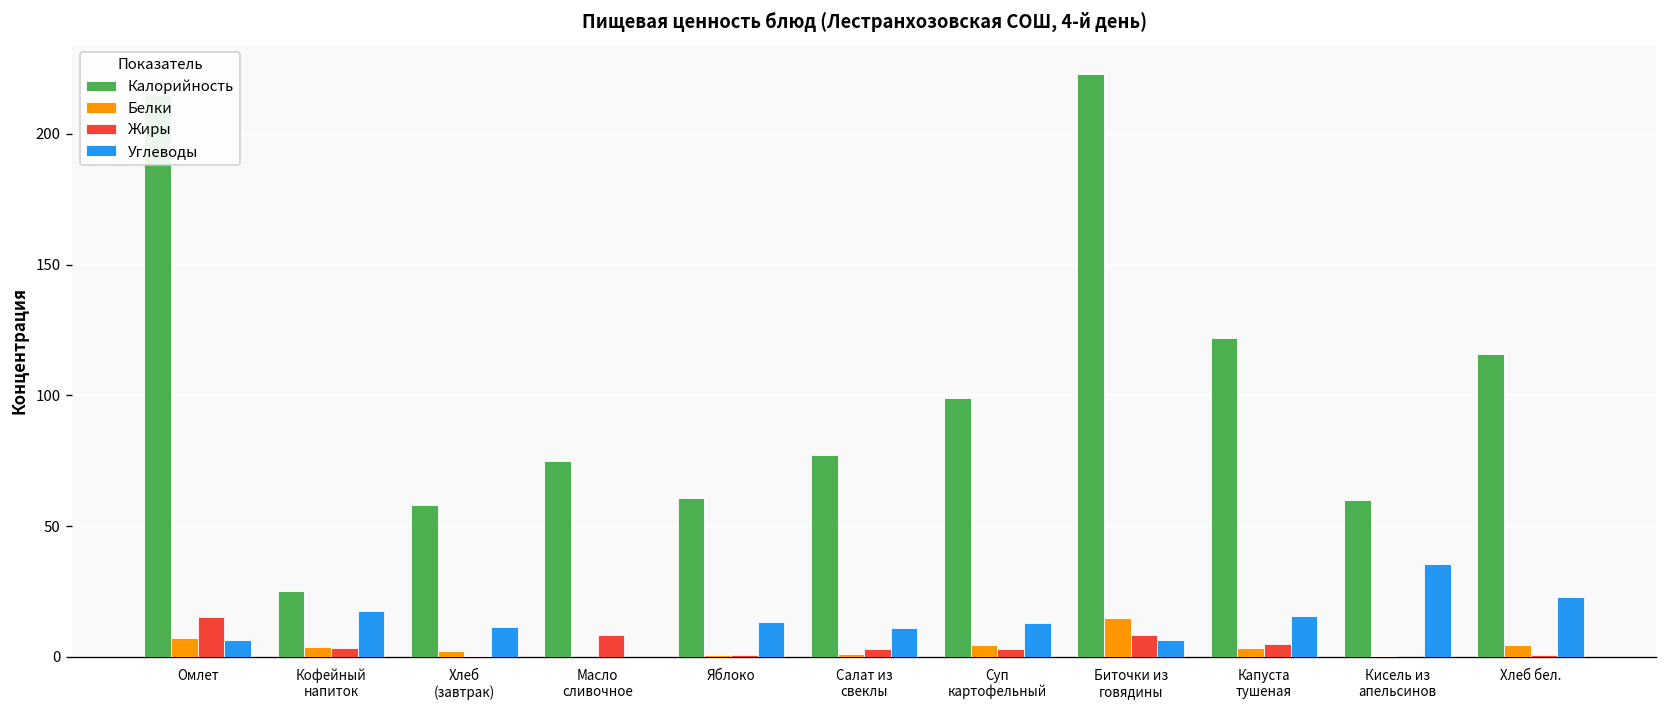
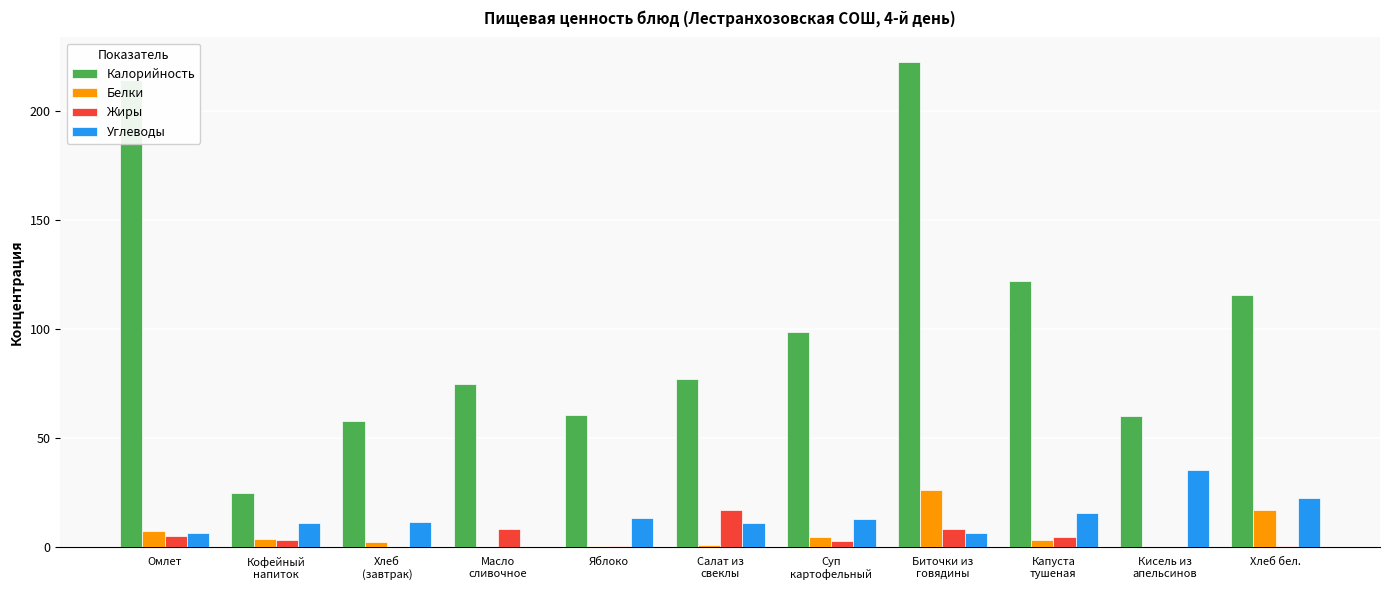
Жиры, Омлет: 15 -> 5
Углеводы, Кофейный напиток: 18 -> 11
Жиры, Салат из свеклы: 3 -> 17
Белки, Биточки из говядины: 15 -> 26
Белки, Хлеб бел.: 5 -> 17
